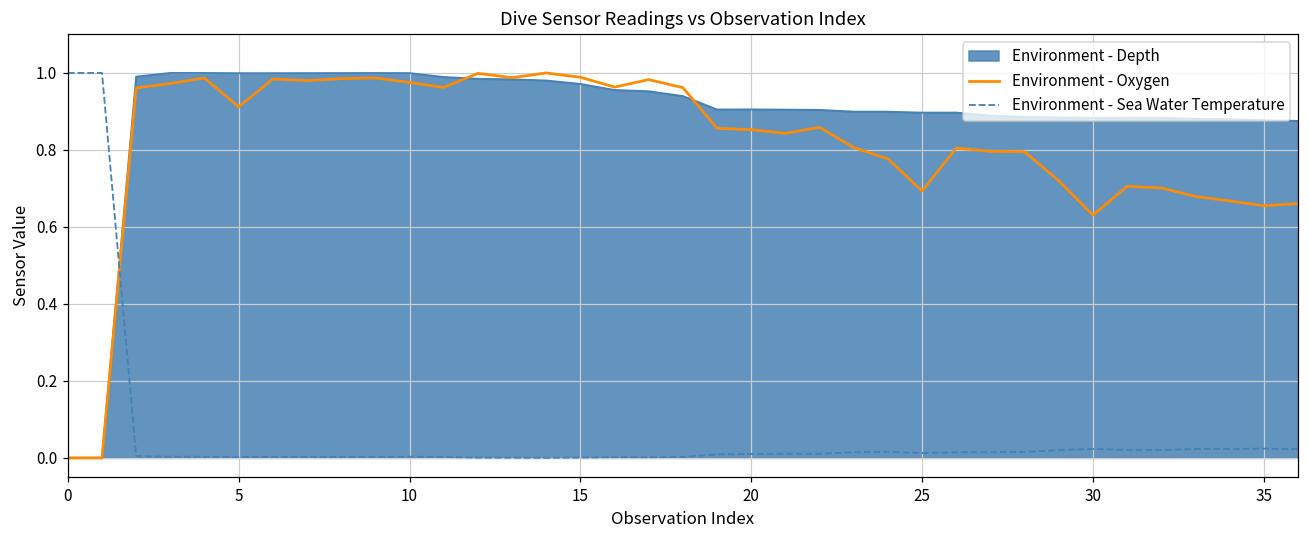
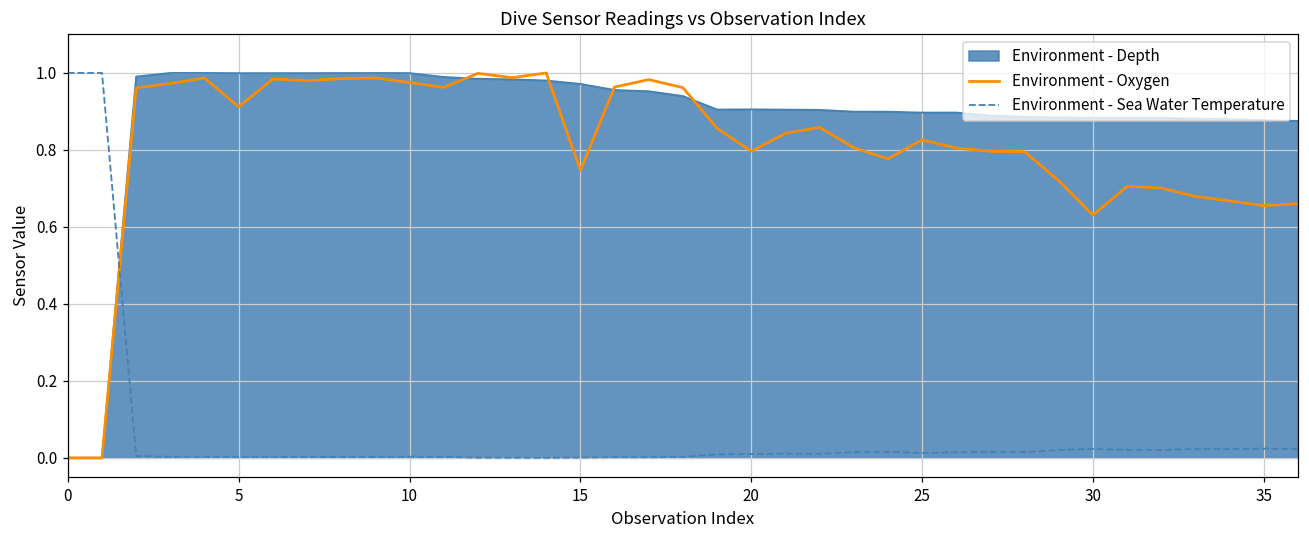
Environment - Oxygen, 15: 0.99 -> 0.75
Environment - Oxygen, 20: 0.85 -> 0.80
Environment - Oxygen, 25: 0.69 -> 0.83
